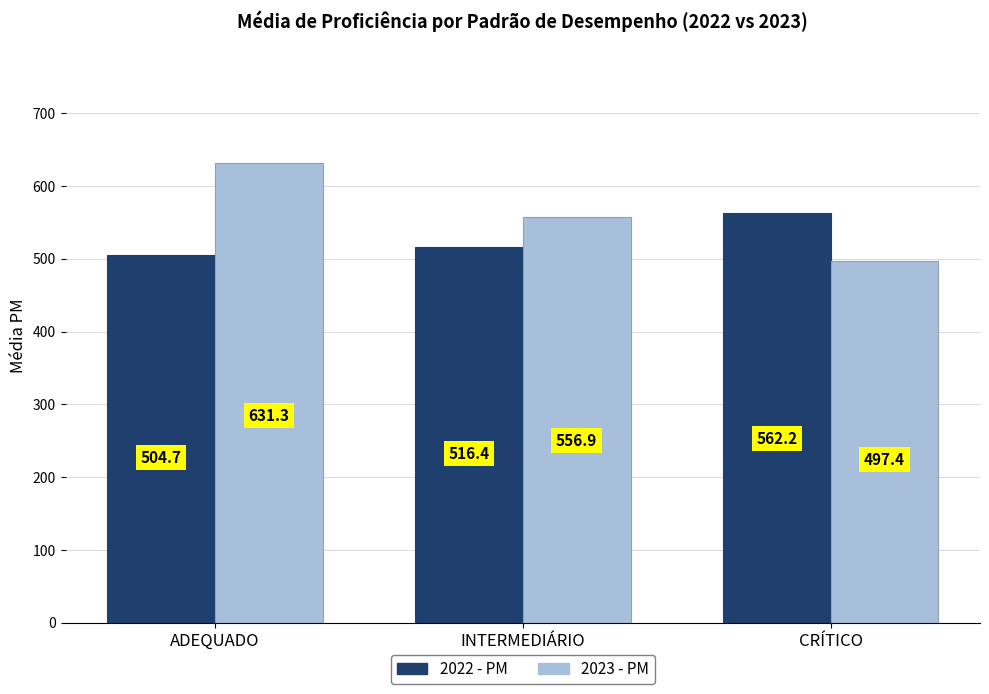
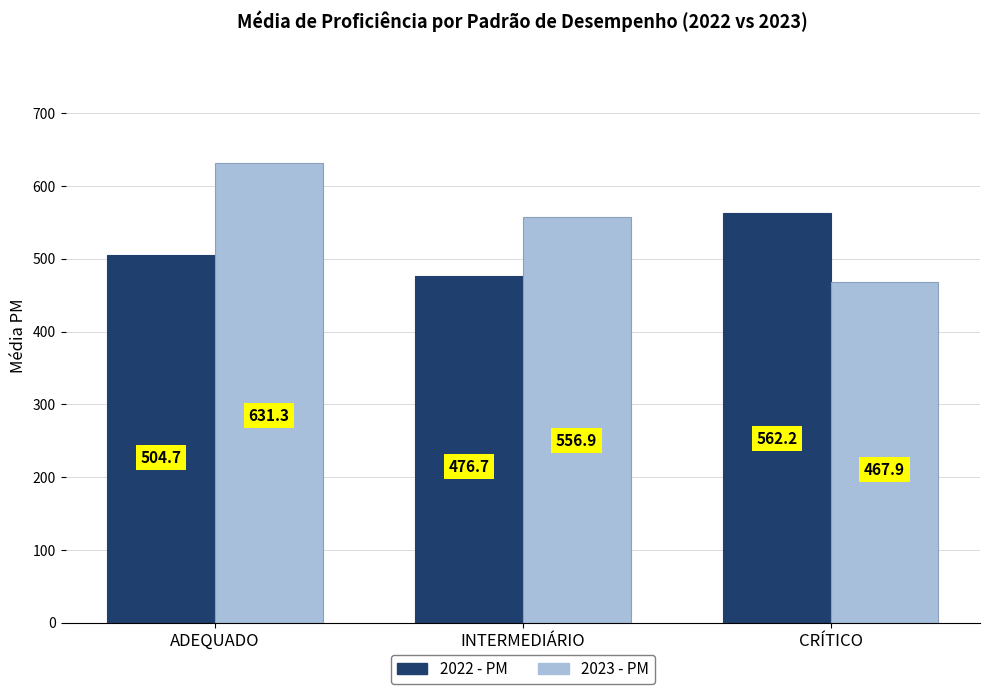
2022 - PM, INTERMEDIÁRIO: 516.4 -> 476.7
2023 - PM, CRÍTICO: 497.4 -> 467.9
